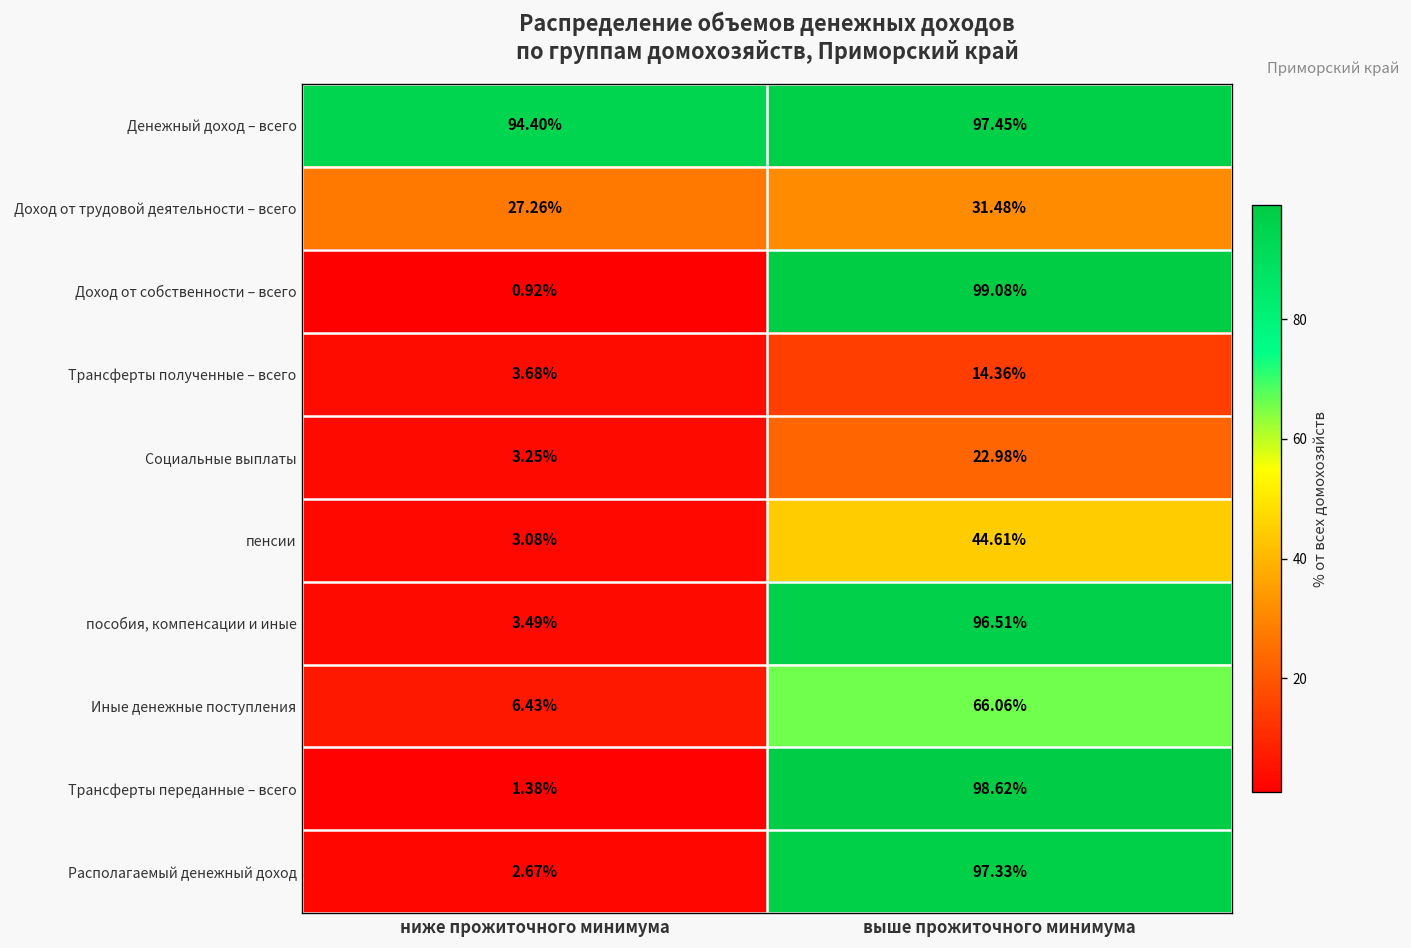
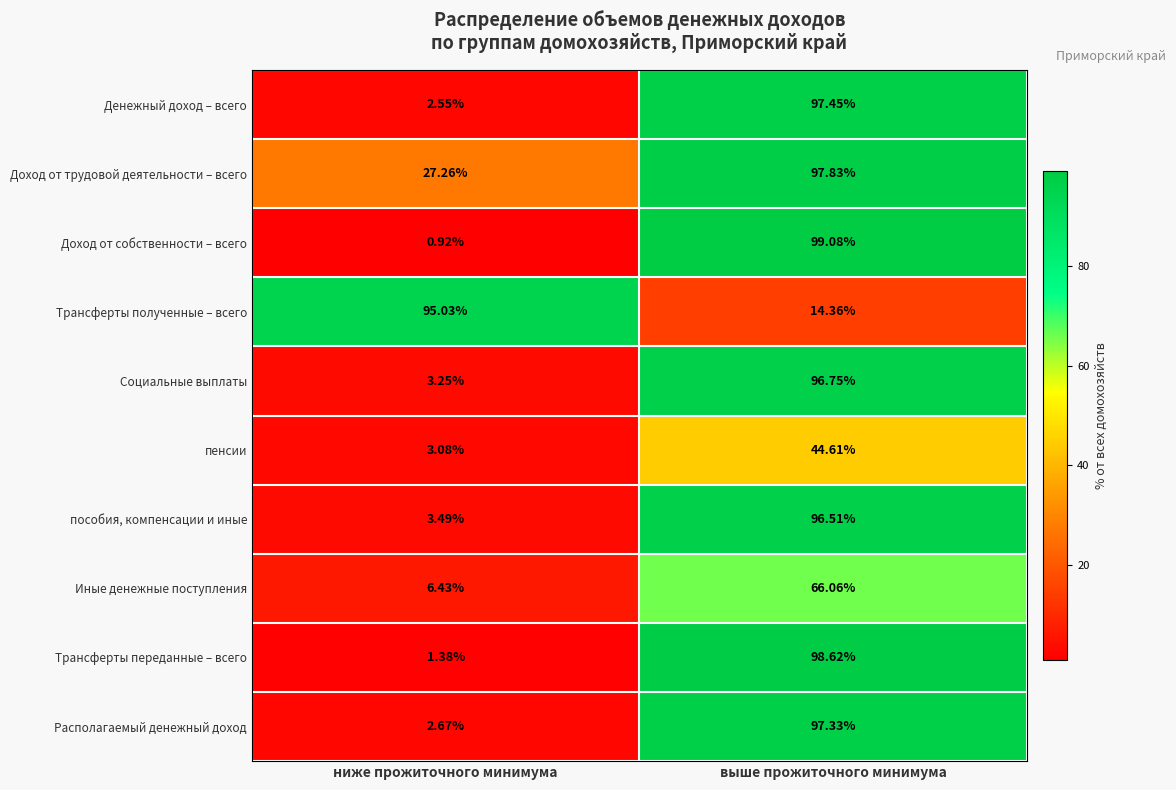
Денежный доход – всего, ниже прожиточного минимума: 94.40% -> 2.55%
Доход от трудовой деятельности – всего, выше прожиточного минимума: 31.48% -> 97.83%
Трансферты полученные – всего, ниже прожиточного минимума: 3.68% -> 95.03%
Социальные выплаты, выше прожиточного минимума: 22.98% -> 96.75%
